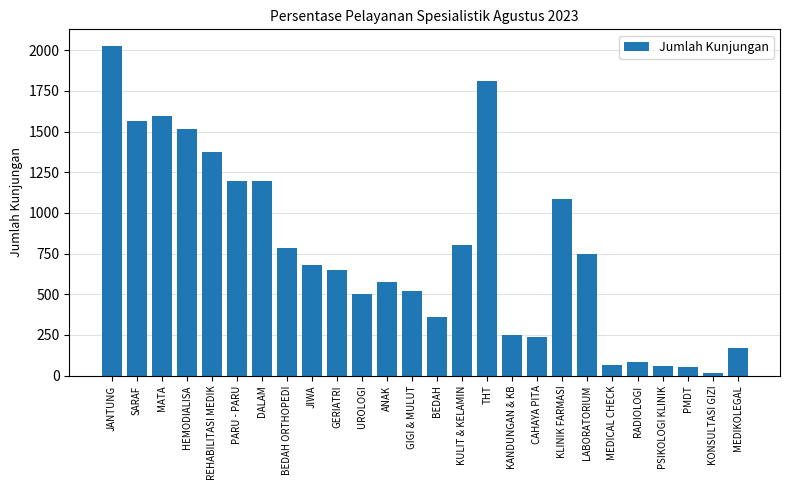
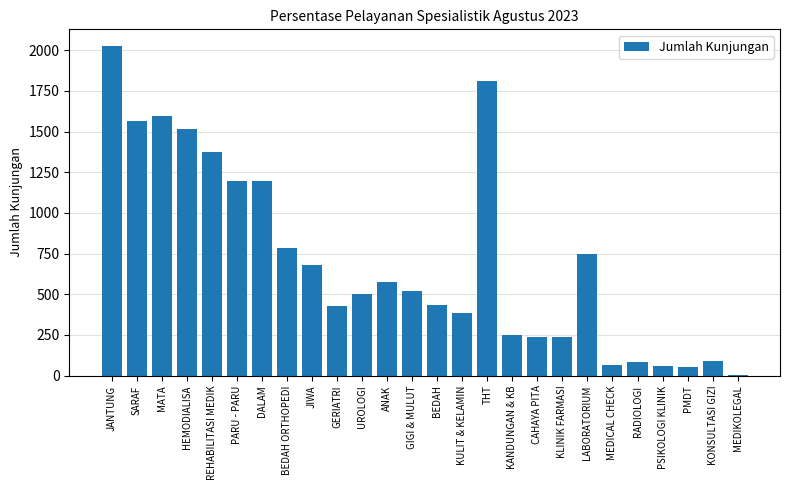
GERIATRI: 650 -> 430
BEDAH: 360 -> 440
KULIT & KELAMIN: 810 -> 390
KLINIK FARMASI: 1090 -> 240
KONSULTASI GIZI: 10 -> 90
MEDIKOLEGAL: 170 -> 0
